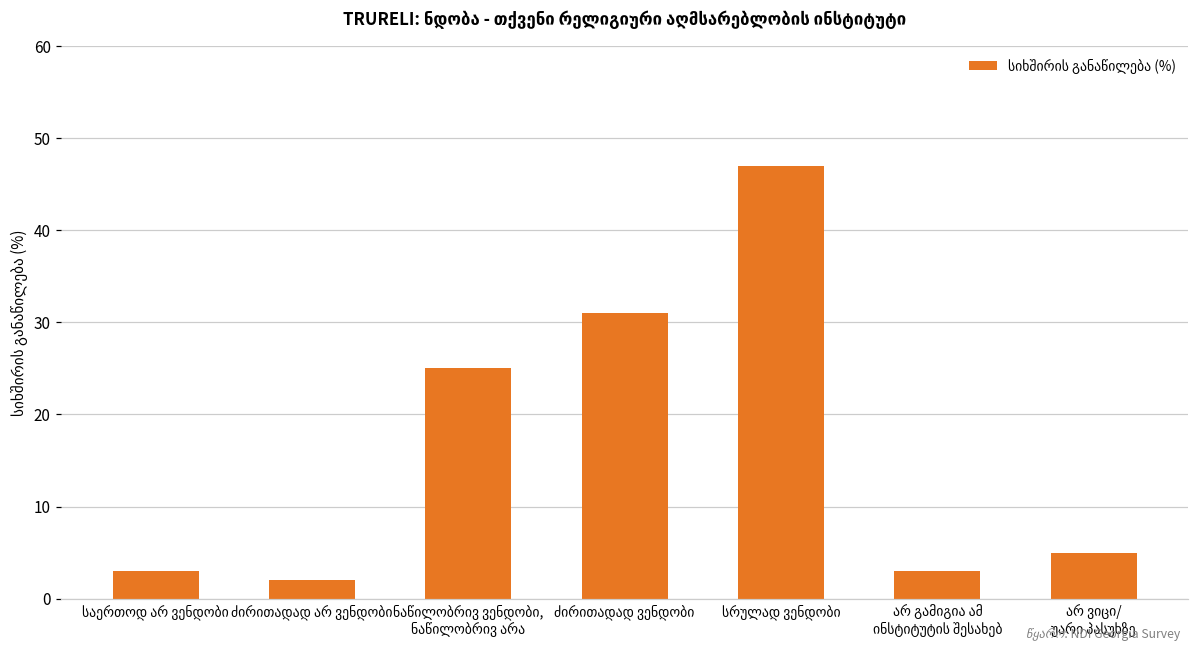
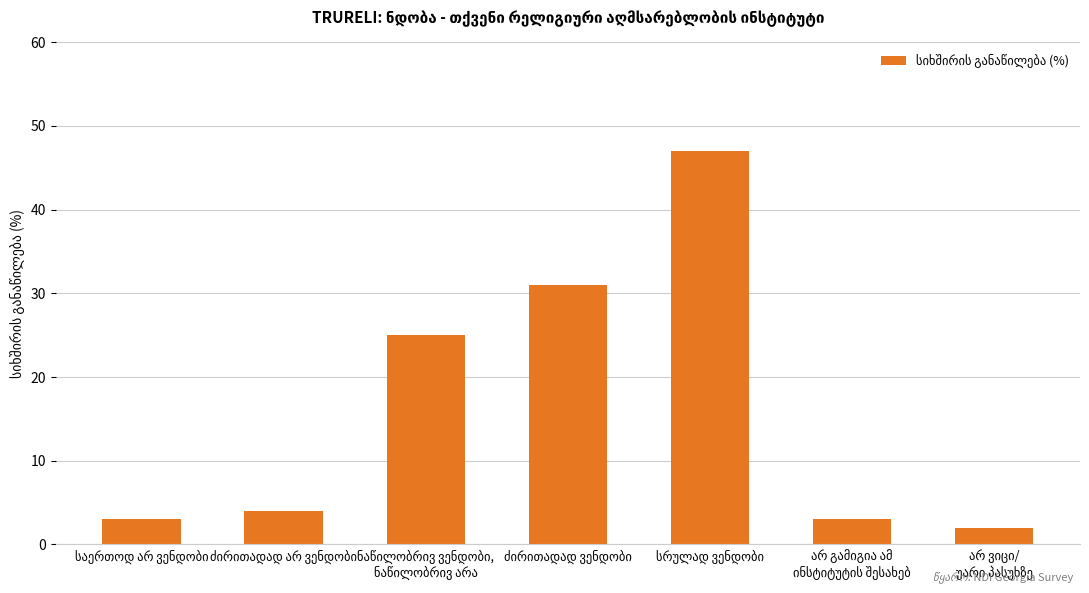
ძირითადად არ ვენდობი: 2 -> 4
არ ვიცი/ უარი პასუხზე: 5 -> 2
